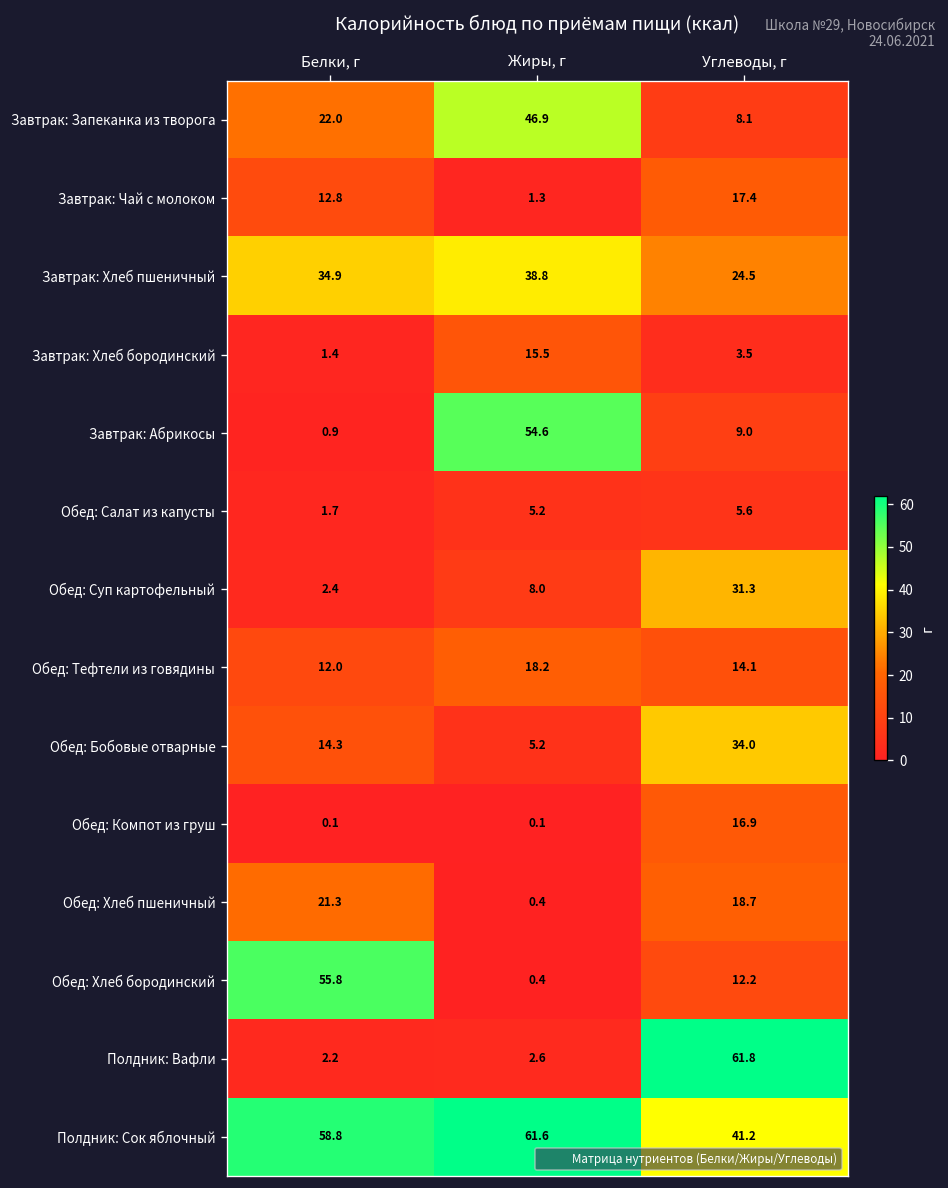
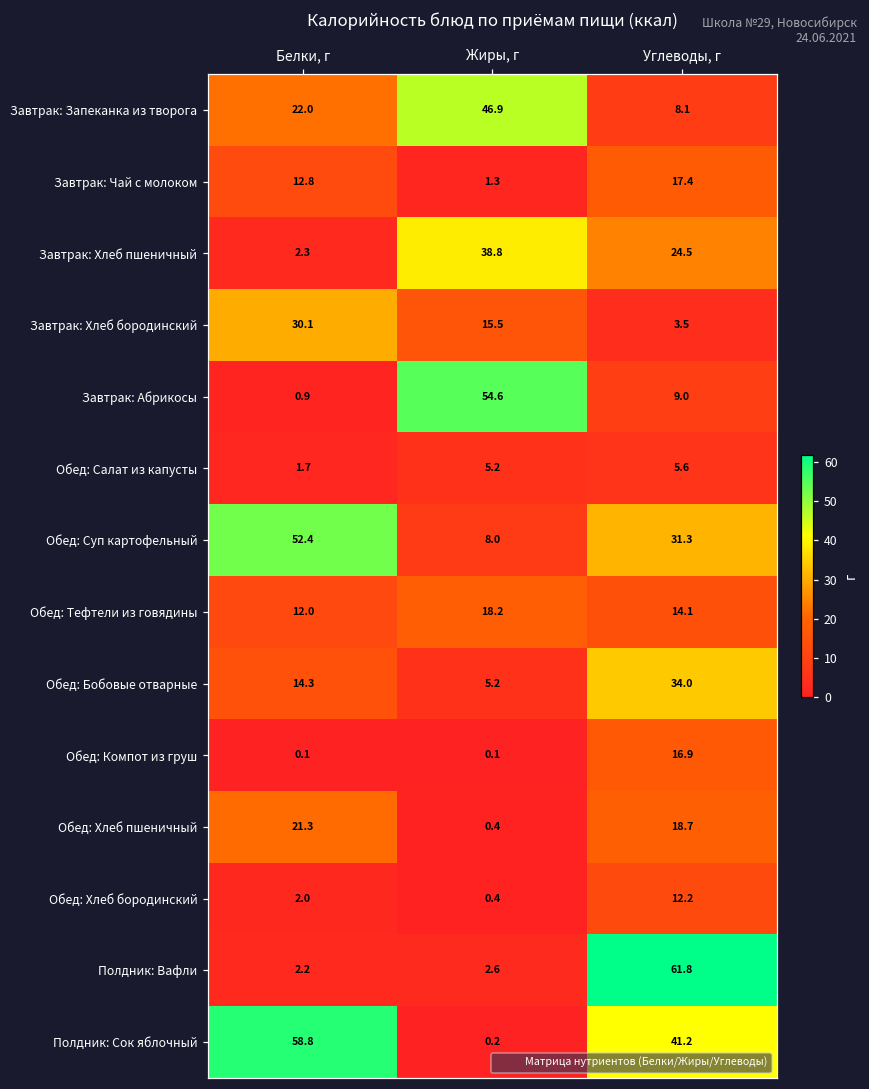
Завтрак: Хлеб пшеничный, Белки, г: 34.9 -> 2.3
Завтрак: Хлеб бородинский, Белки, г: 1.4 -> 30.1
Обед: Суп картофельный, Белки, г: 2.4 -> 52.4
Обед: Хлеб бородинский, Белки, г: 55.8 -> 2.0
Полдник: Сок яблочный, Жиры, г: 61.6 -> 0.2
